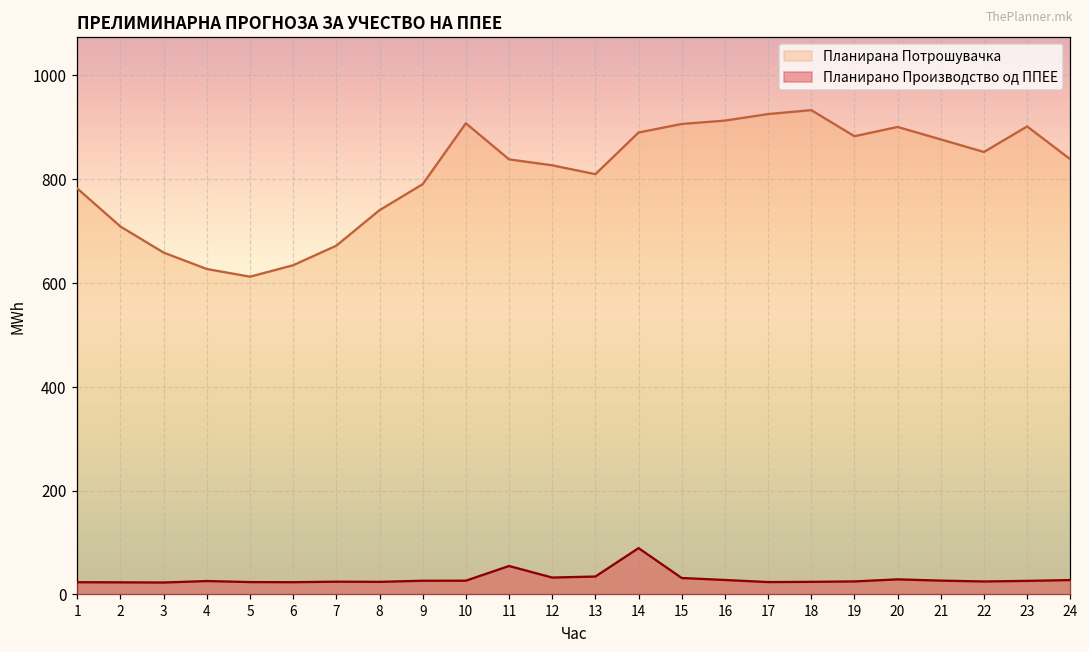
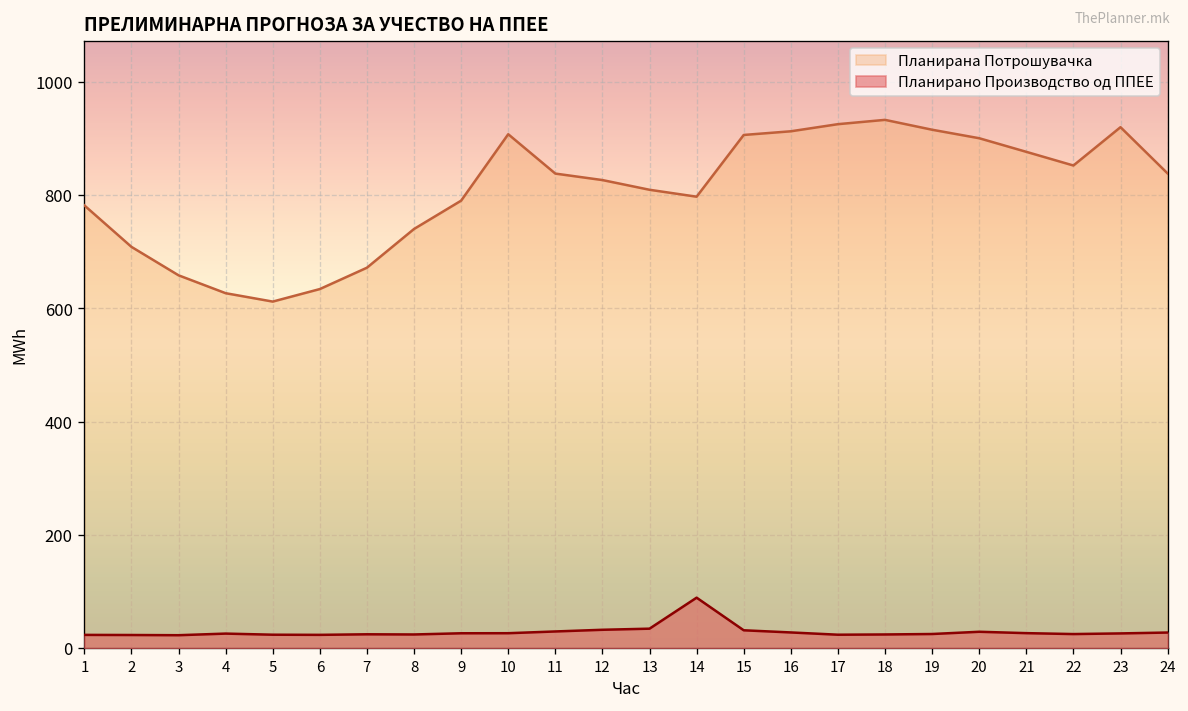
Планирано Производство од ППЕЕ, 11: 50 -> 30
Планирана Потрошувачка, 14: 890 -> 800
Планирана Потрошувачка, 19: 880 -> 920
Планирана Потрошувачка, 23: 900 -> 920
